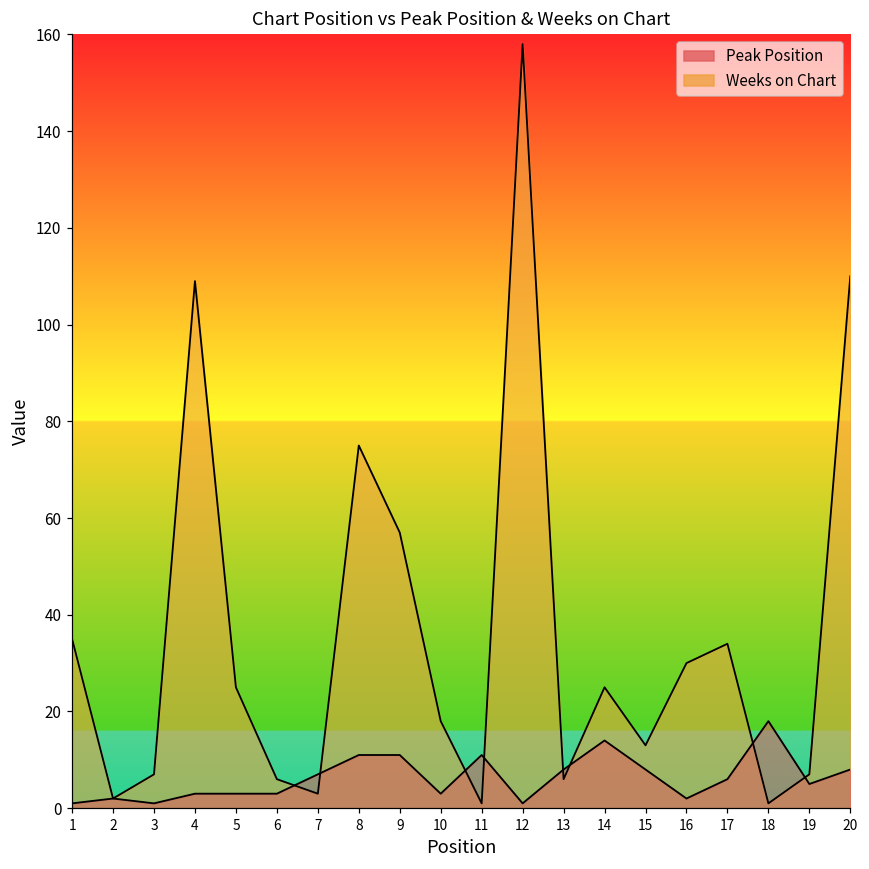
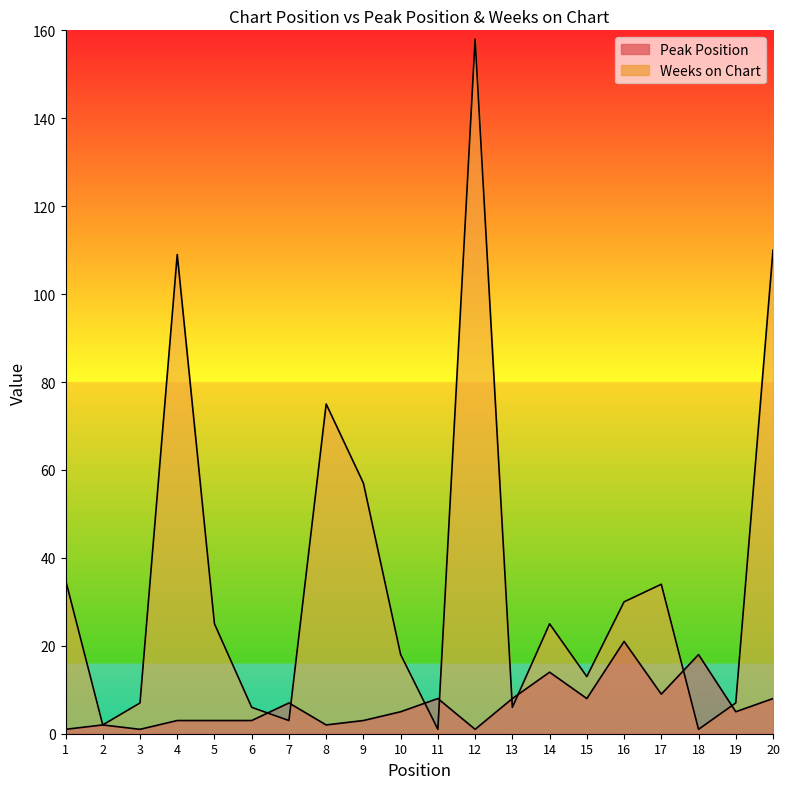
Peak Position, 8: 11 -> 2
Peak Position, 9: 11 -> 3
Peak Position, 10: 3 -> 5
Peak Position, 11: 11 -> 8
Peak Position, 16: 2 -> 21
Peak Position, 17: 6 -> 9
